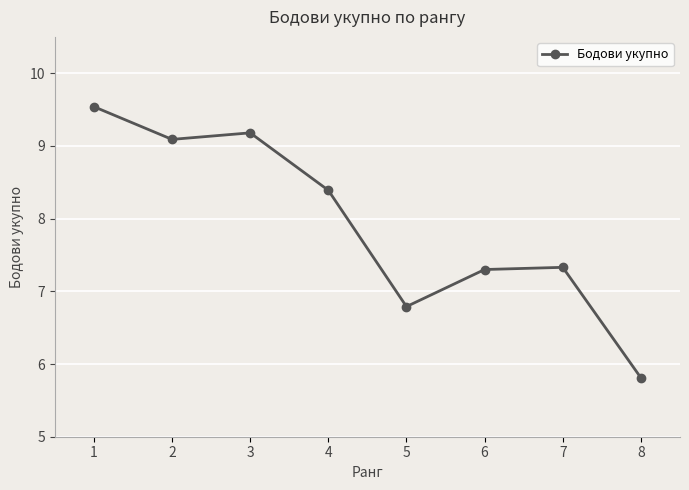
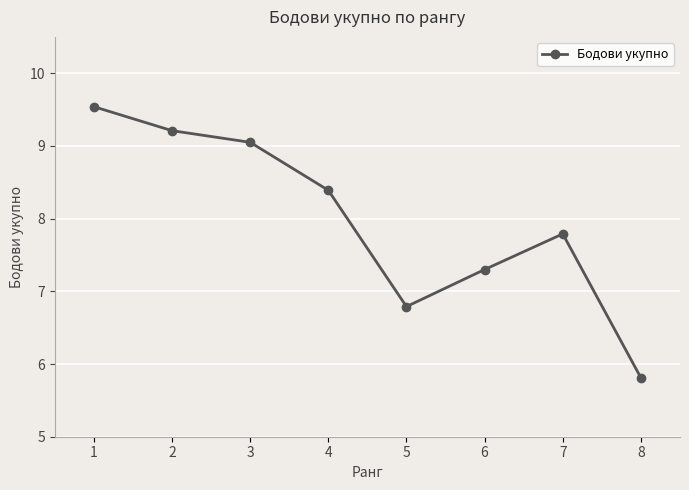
2: 9.1 -> 9.2
3: 9.2 -> 9.1
7: 7.3 -> 7.8
